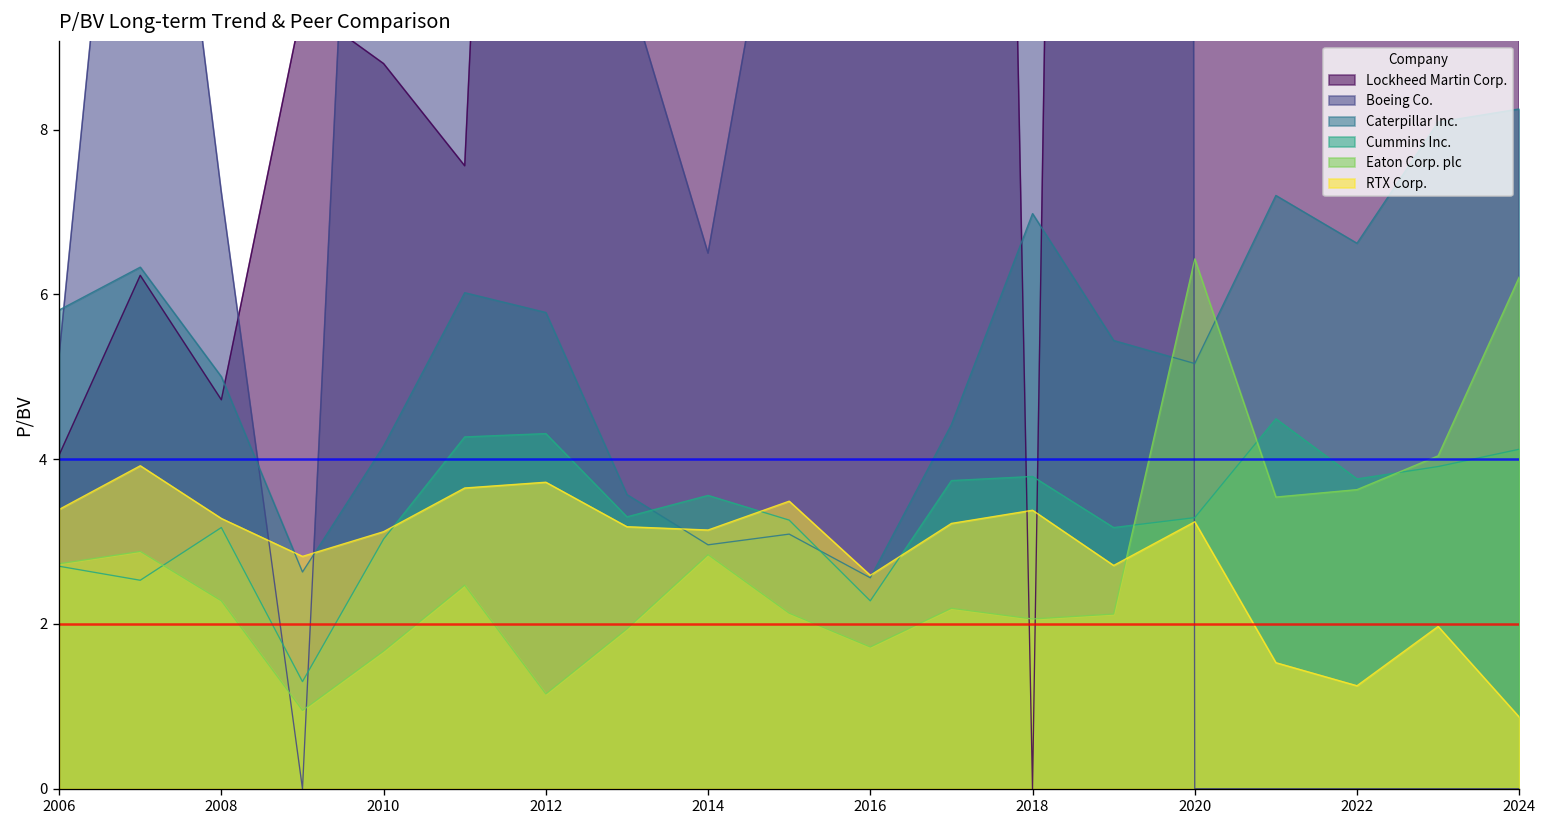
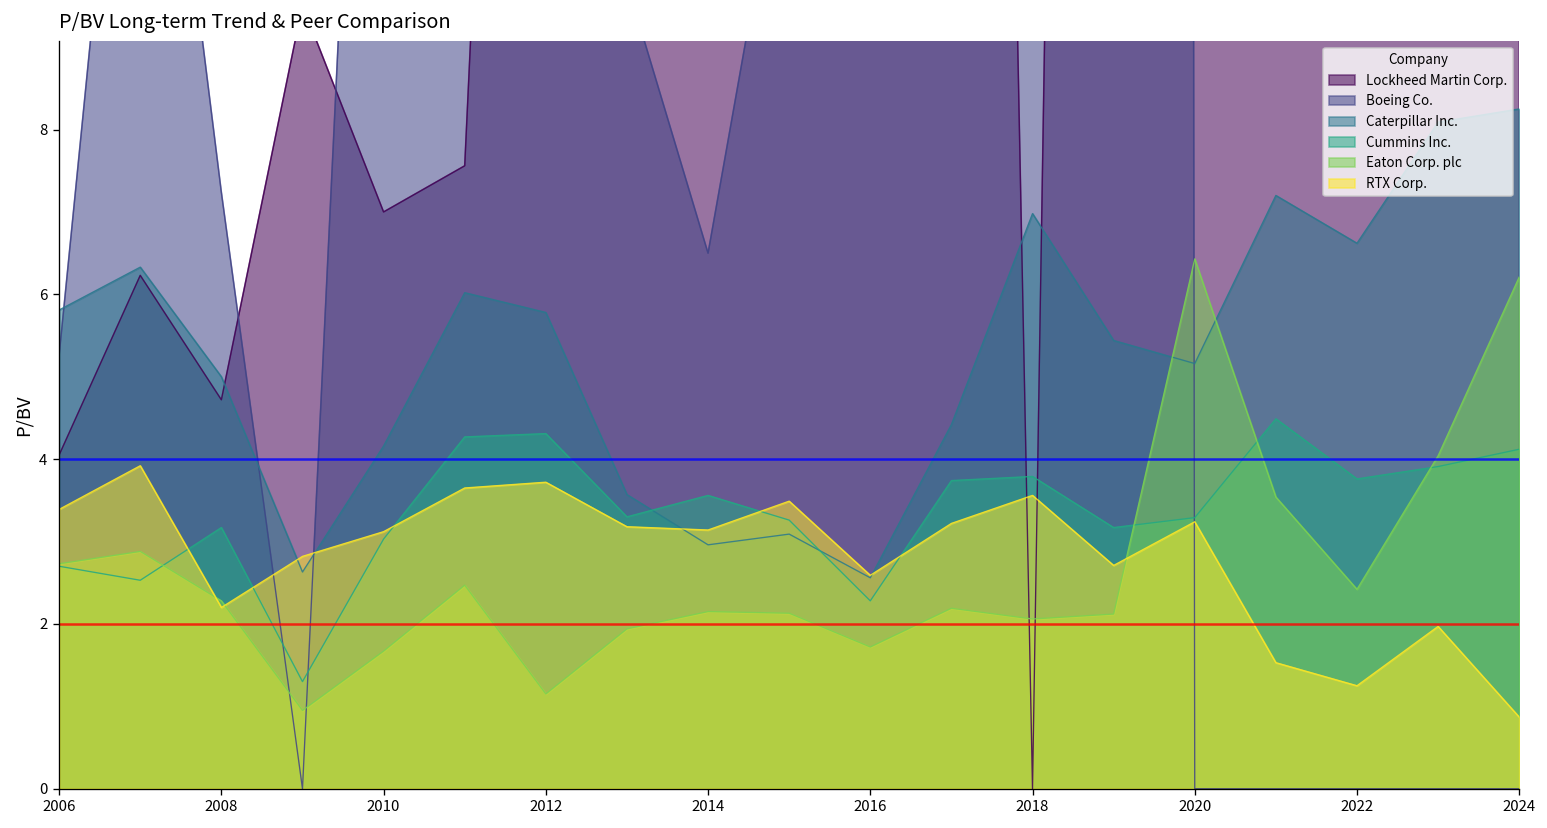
RTX Corp., 2008: 3.3 -> 2.2
Lockheed Martin Corp., 2010: 8.8 -> 7.0
Eaton Corp. plc, 2014: 2.8 -> 2.2
RTX Corp., 2018: 3.4 -> 3.6
Eaton Corp. plc, 2022: 3.6 -> 2.4
